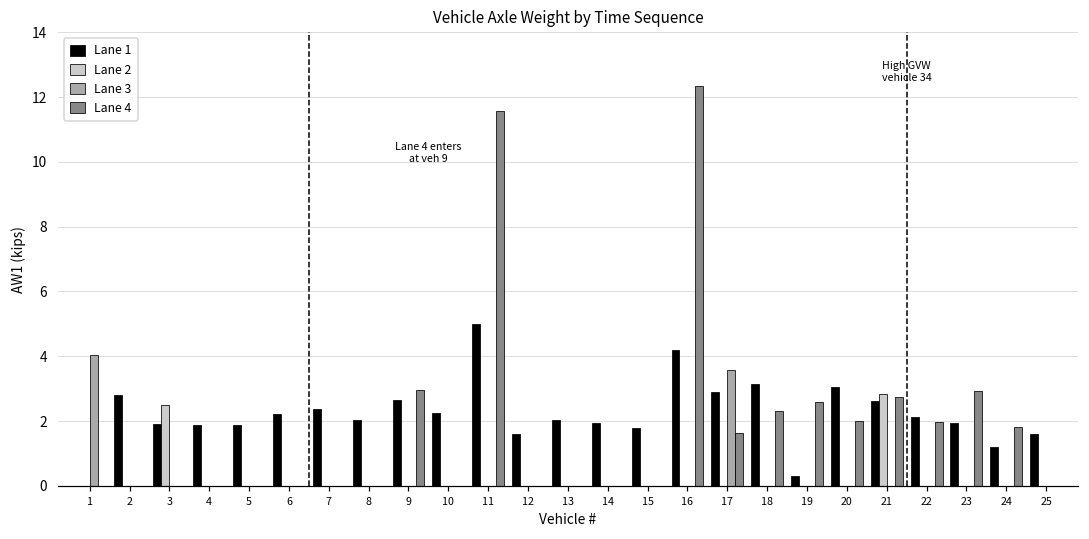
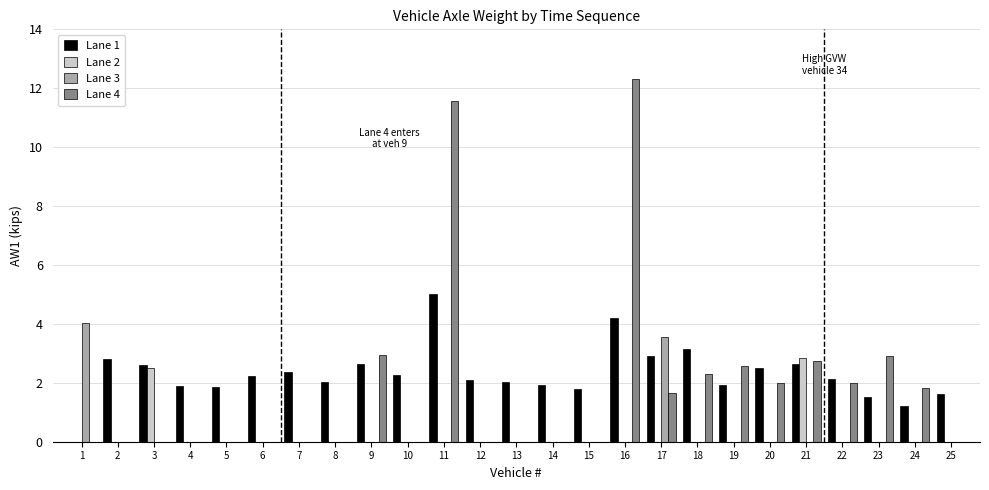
Lane 1, 3: 1.9 -> 2.6
Lane 1, 12: 1.6 -> 2.1
Lane 1, 19: 0.3 -> 1.9
Lane 1, 20: 3.0 -> 2.5
Lane 1, 23: 1.9 -> 1.5
